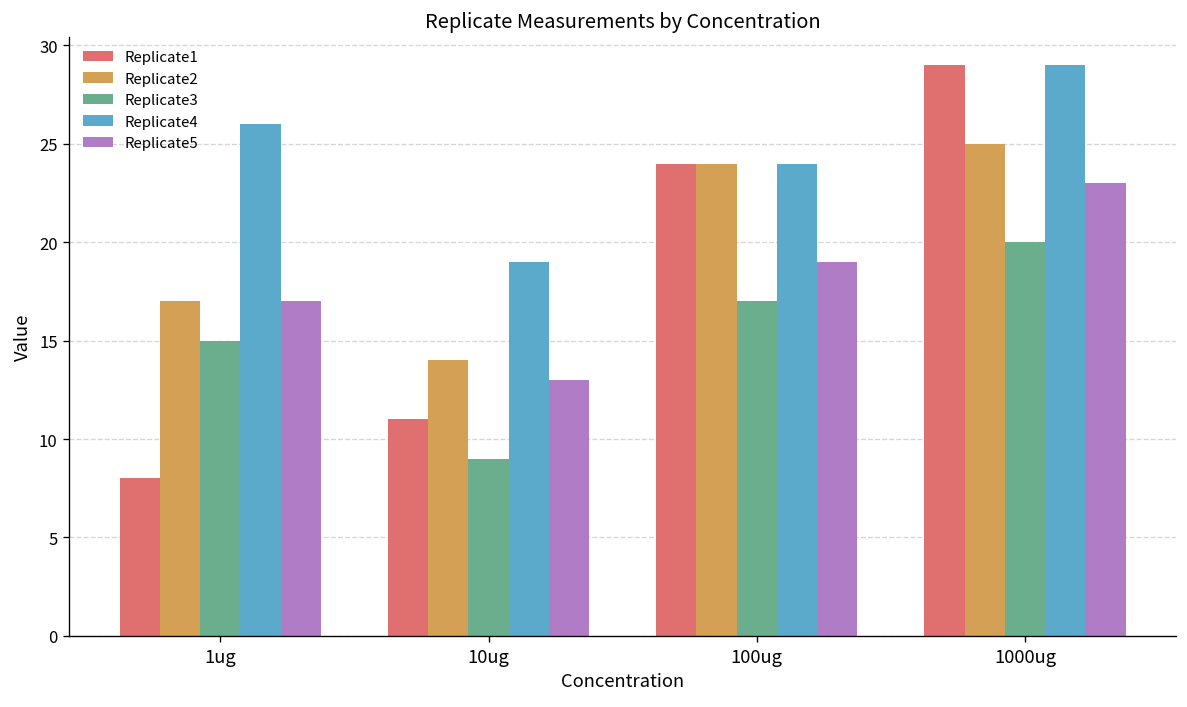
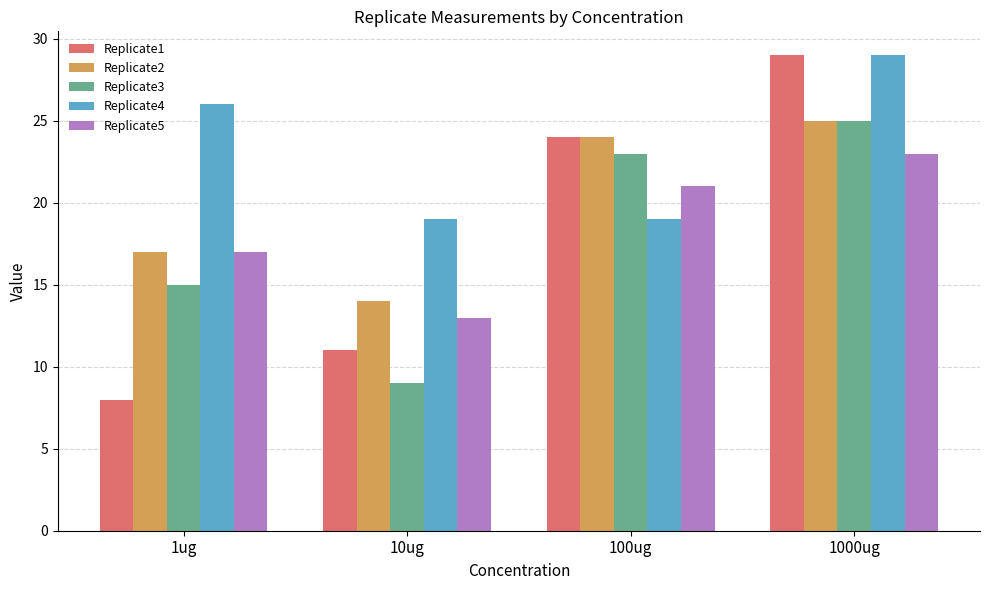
Replicate3, 100ug: 17 -> 23
Replicate4, 100ug: 24 -> 19
Replicate5, 100ug: 19 -> 21
Replicate3, 1000ug: 20 -> 25
